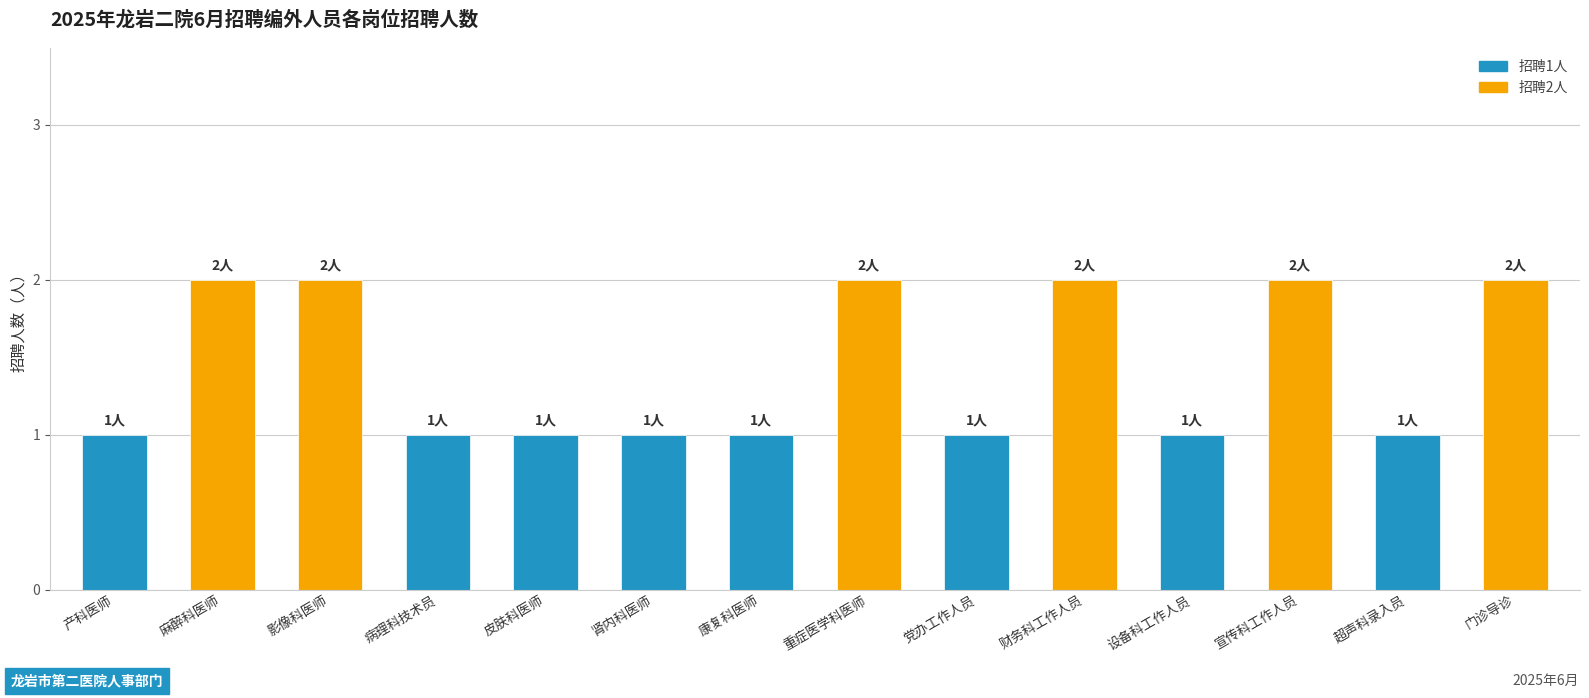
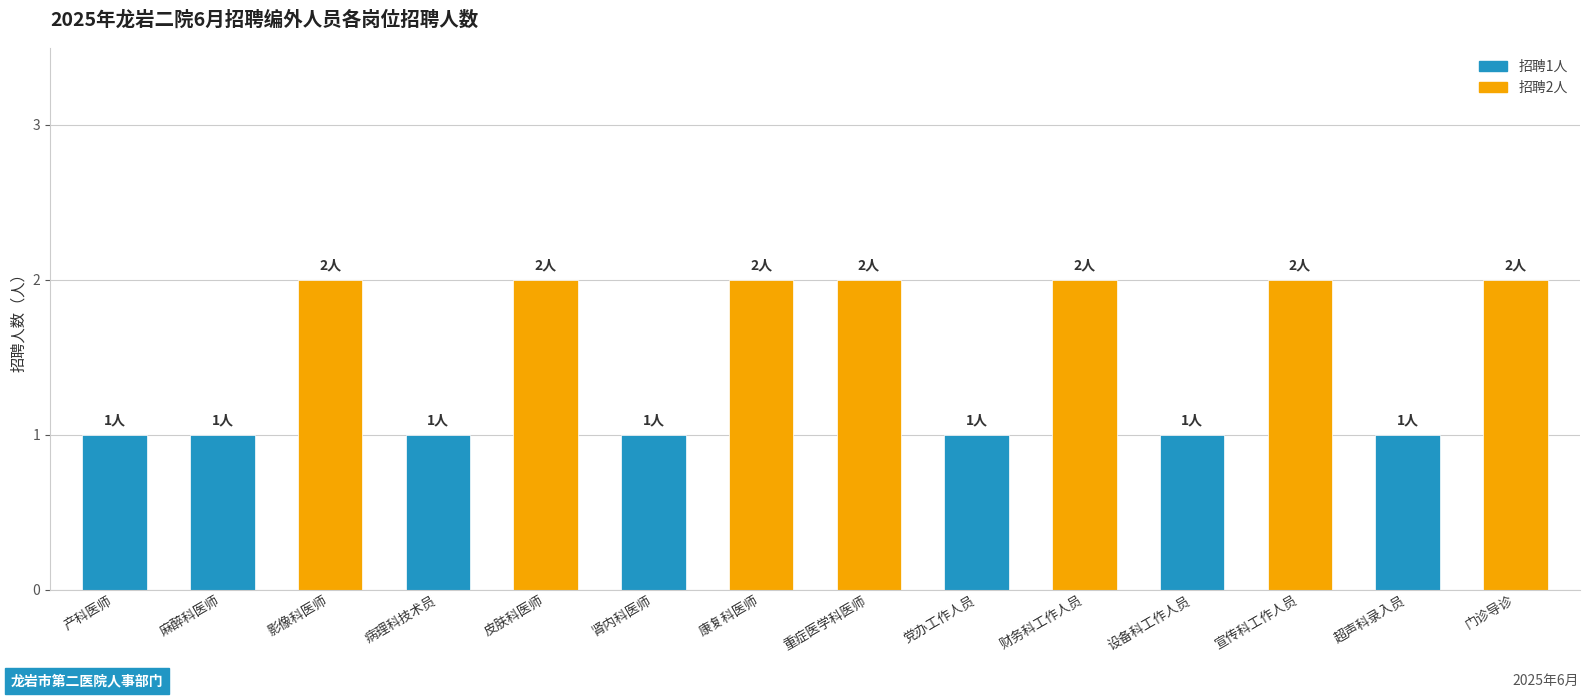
麻醉科医师: 2人 -> 1人
皮肤科医师: 1人 -> 2人
康复科医师: 1人 -> 2人
